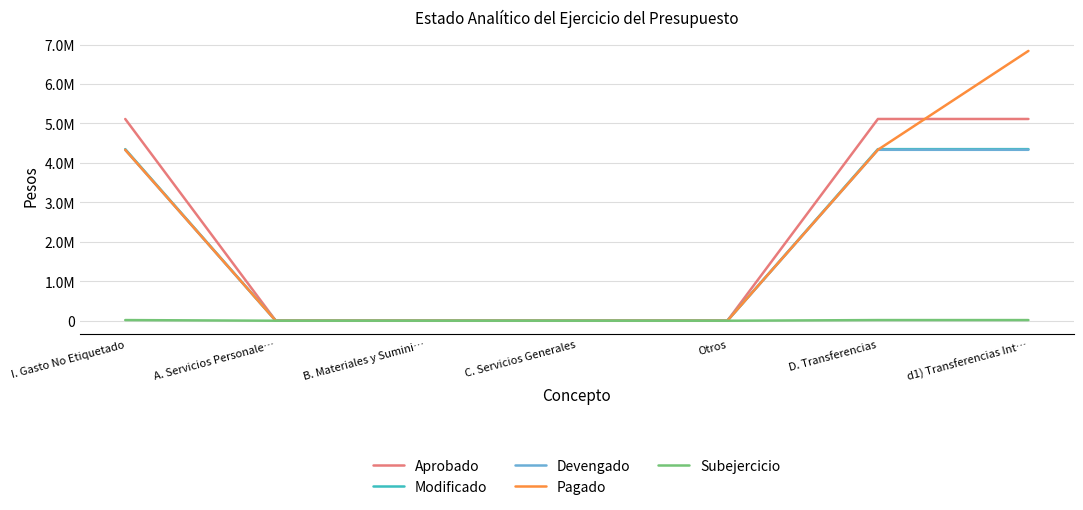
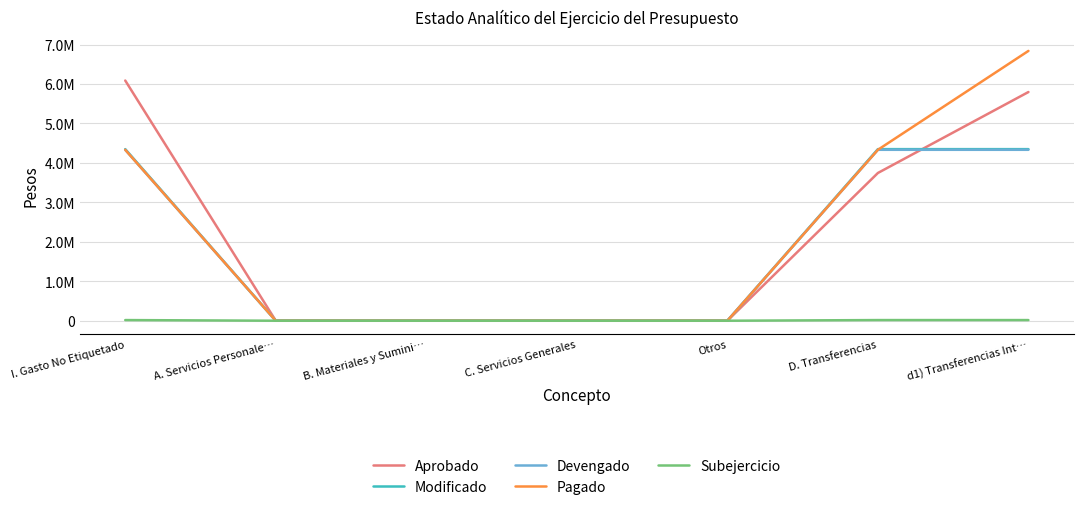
Aprobado, I. Gasto No Etiquetado: 5100000 -> 6100000
Aprobado, D. Transferencias: 5100000 -> 3700000
Aprobado, d1) Transferencias Int…: 5100000 -> 5800000
